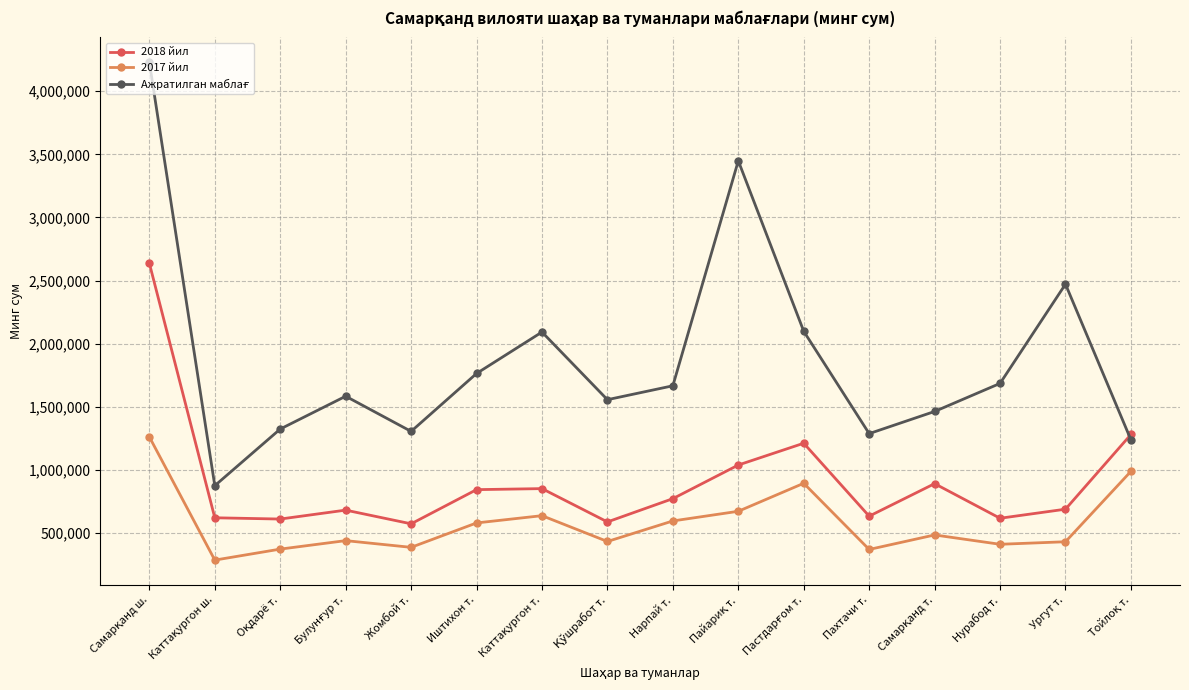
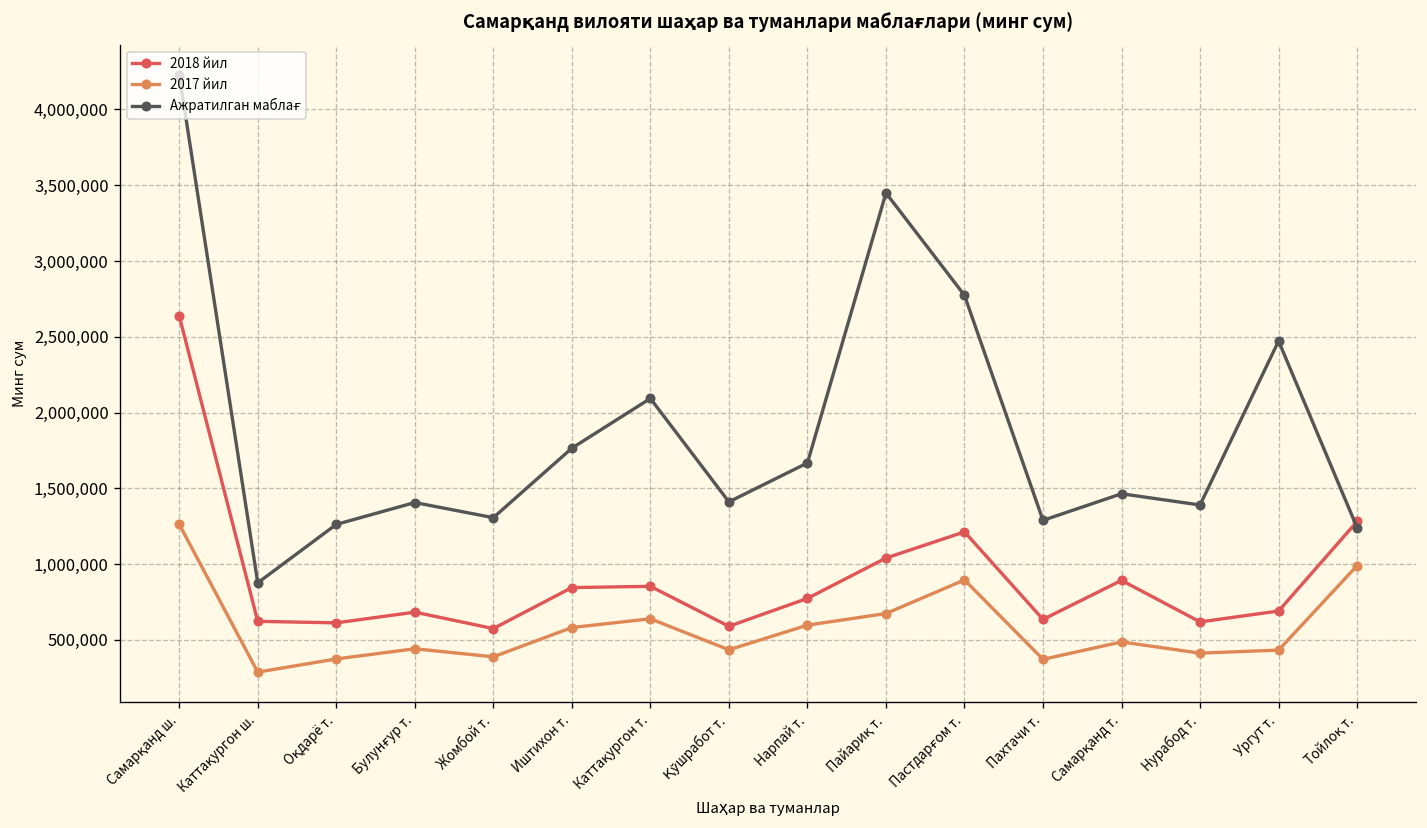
Ажратилган маблағ, Оқдарё т.: 1,330,000 -> 1,260,000
Ажратилган маблағ, Булунғур т.: 1,580,000 -> 1,410,000
Ажратилган маблағ, Қўшработ т.: 1,560,000 -> 1,410,000
Ажратилган маблағ, Пастдарғом т.: 2,100,000 -> 2,770,000
Ажратилган маблағ, Нурабод т.: 1,690,000 -> 1,390,000
